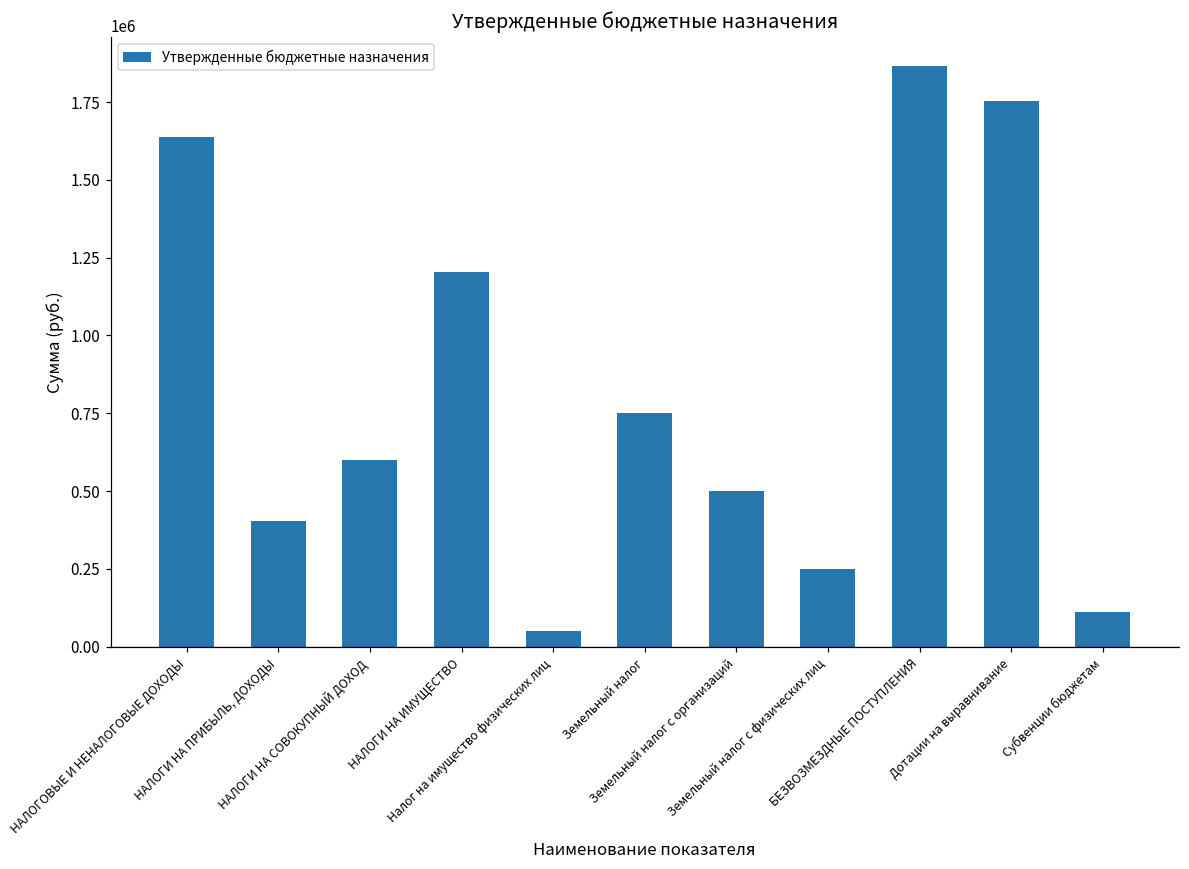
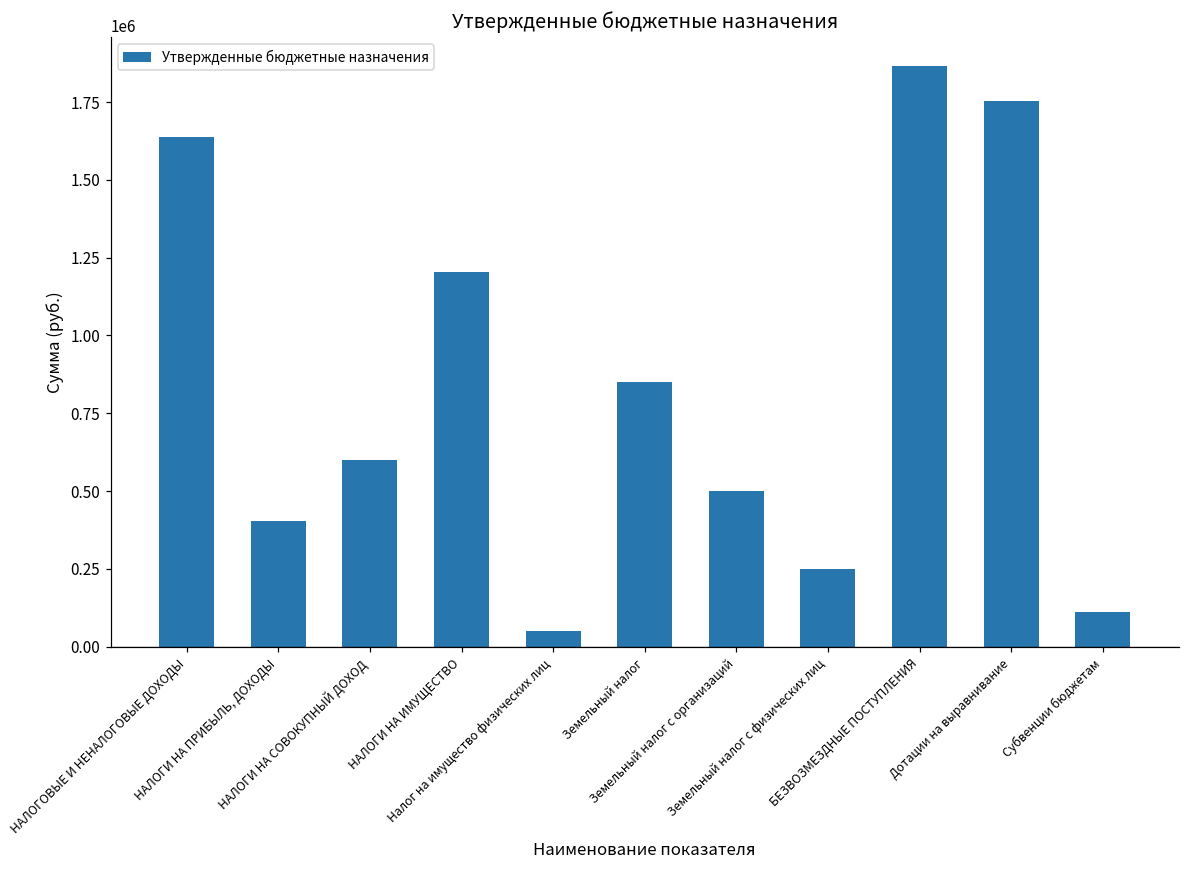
Земельный налог: 750000 -> 850000
